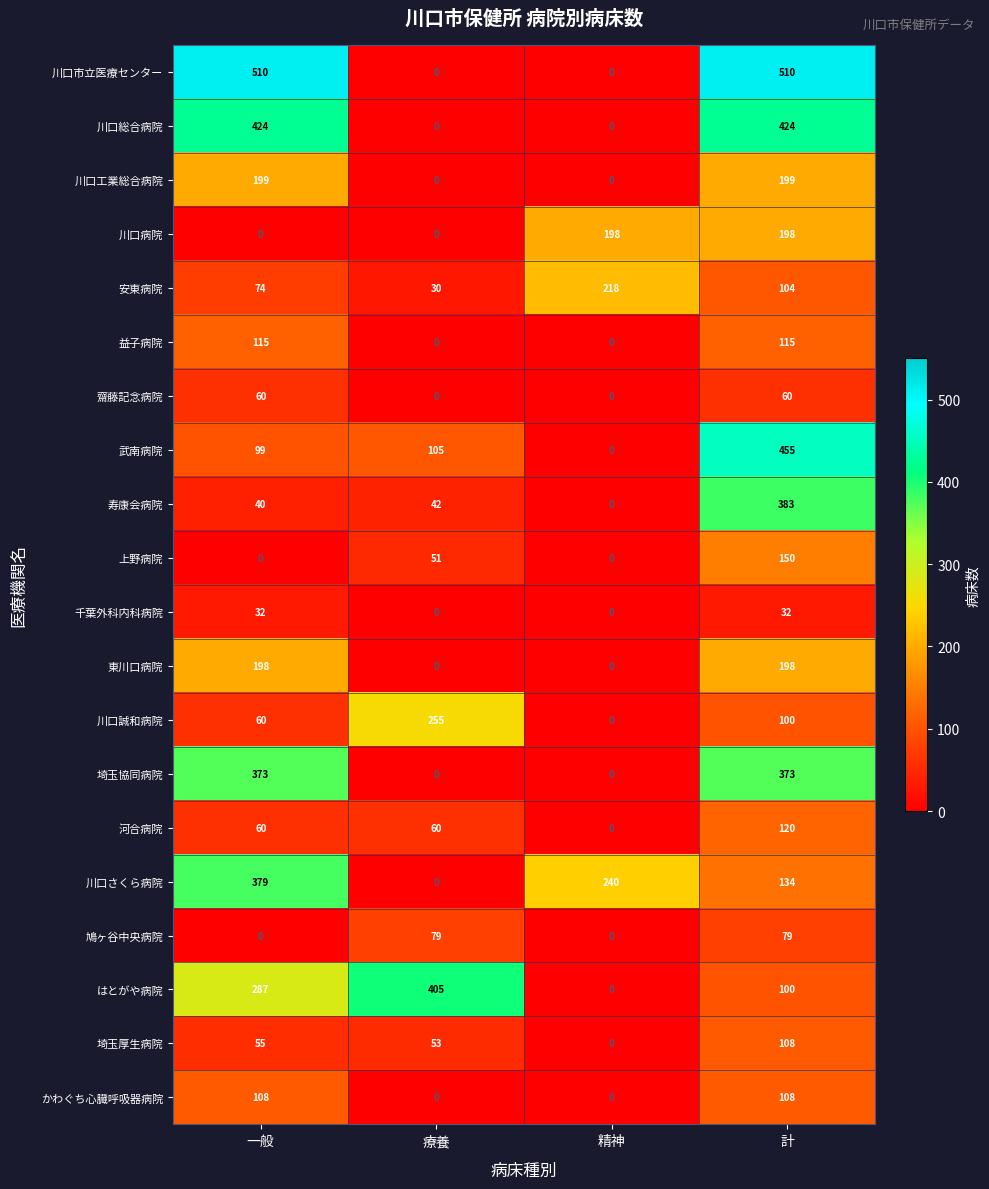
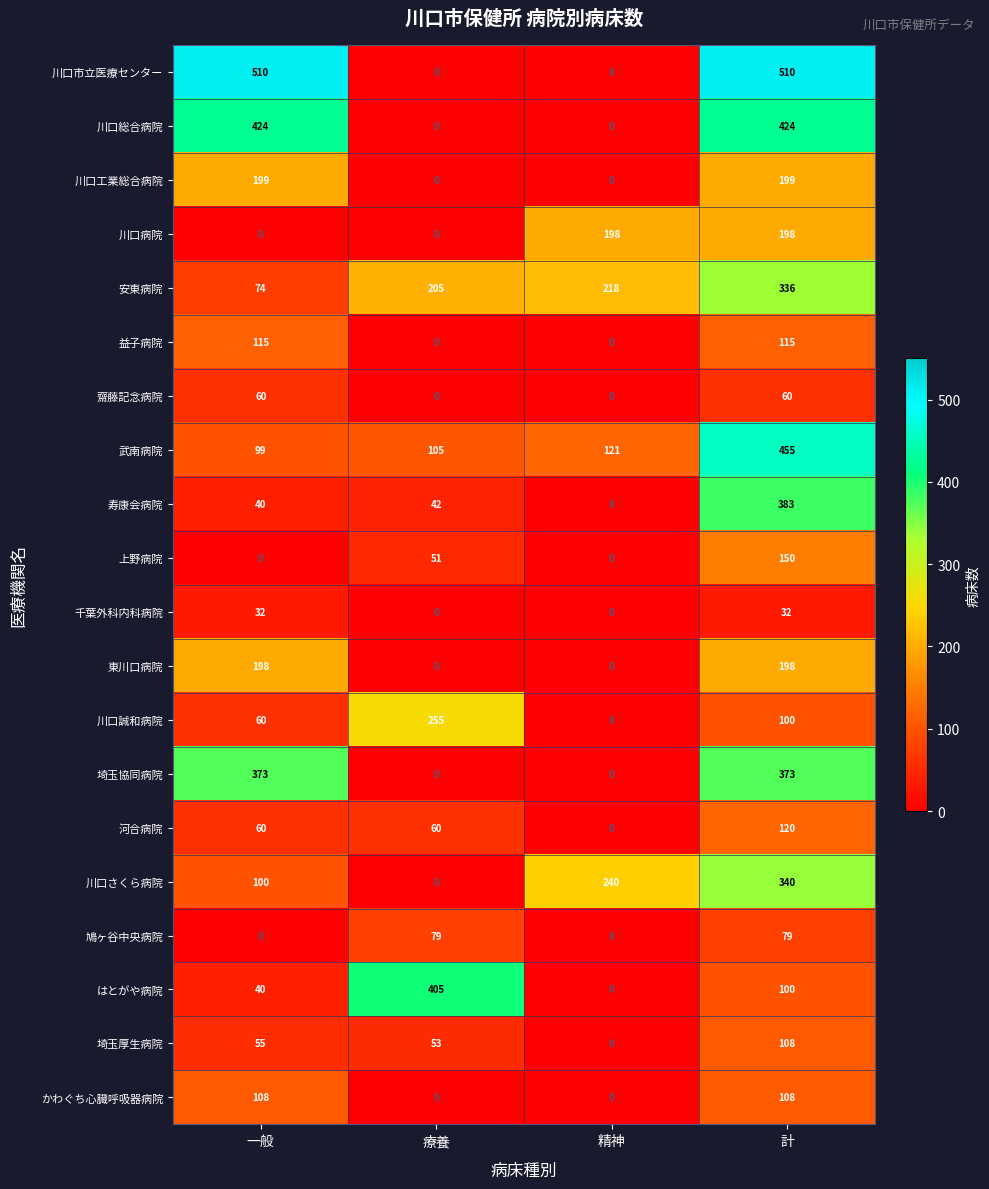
安東病院, 療養: 30 -> 205
安東病院, 計: 104 -> 336
武南病院, 精神: 0 -> 121
川口さくら病院, 一般: 379 -> 100
川口さくら病院, 計: 134 -> 340
はとがや病院, 一般: 287 -> 40
